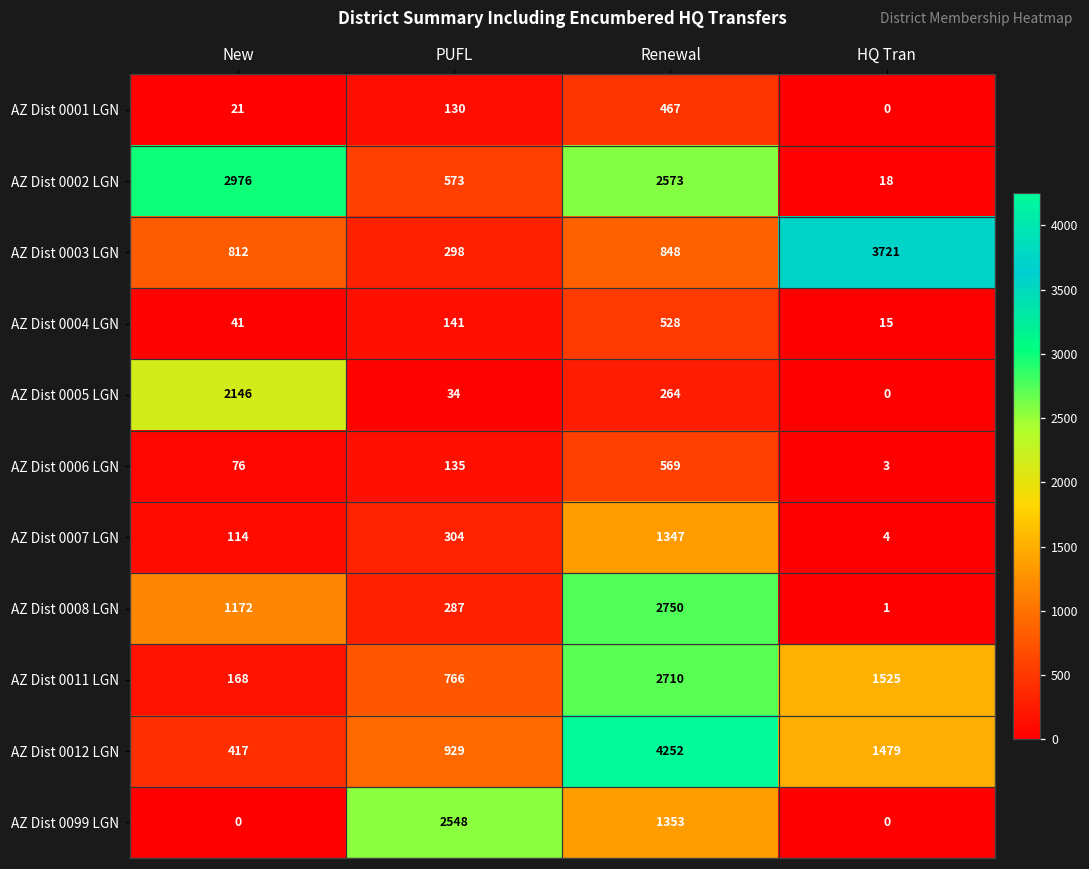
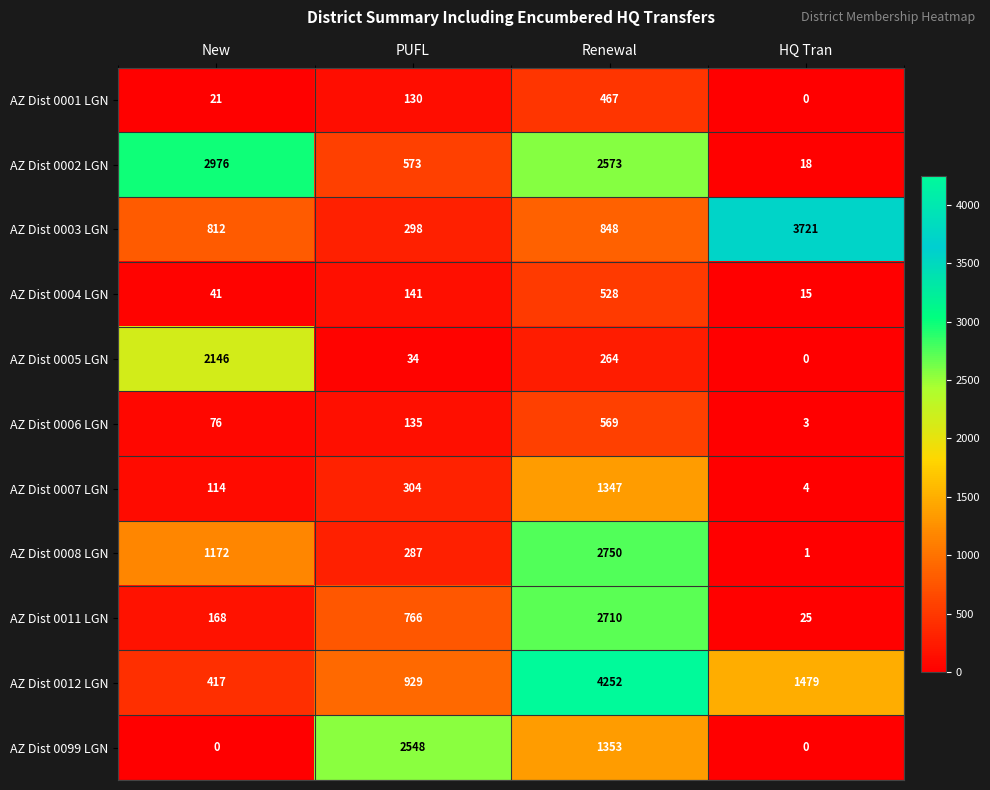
AZ Dist 0011 LGN, HQ Tran: 1525 -> 25
